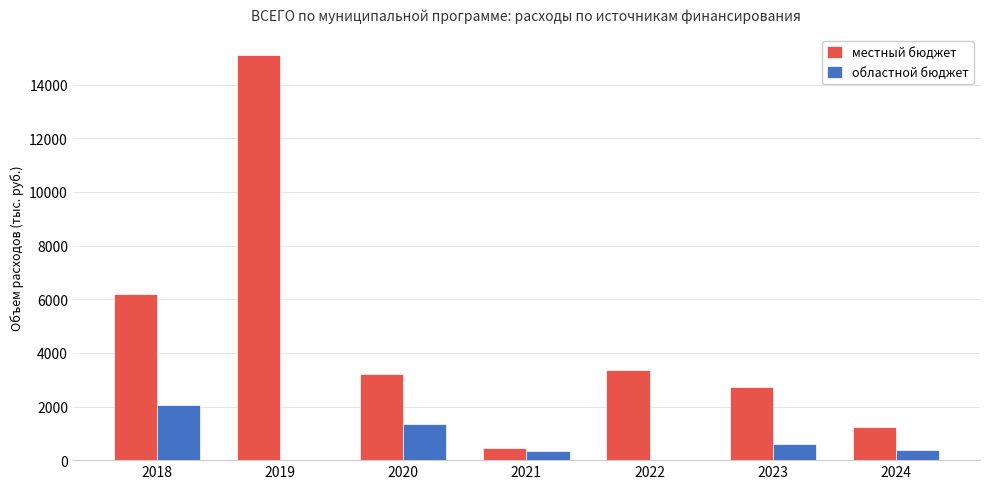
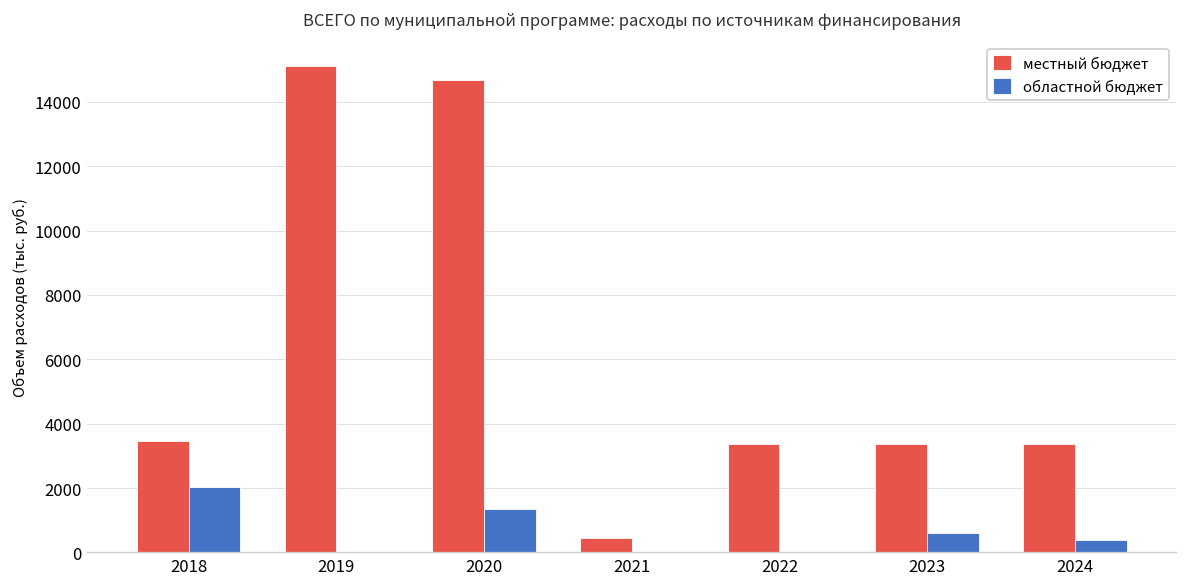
местный бюджет, 2018: 6200 -> 3500
местный бюджет, 2020: 3200 -> 14700
областной бюджет, 2021: 300 -> 0
местный бюджет, 2023: 2700 -> 3400
местный бюджет, 2024: 1200 -> 3400
